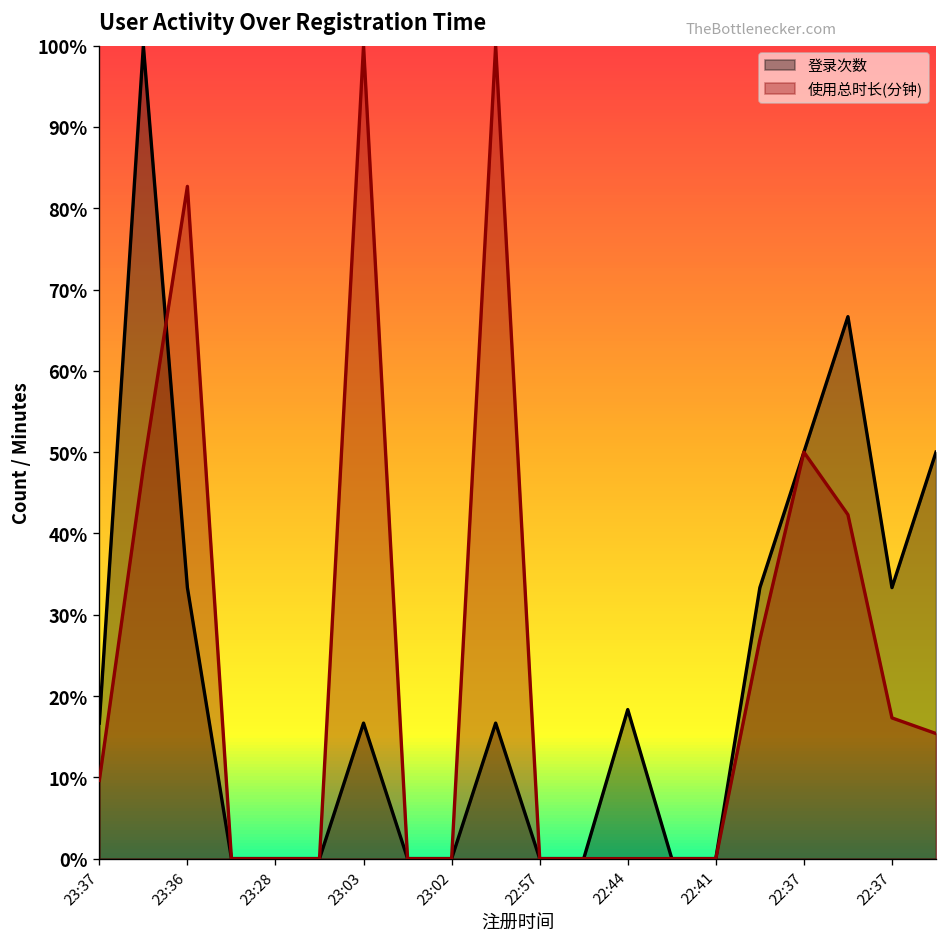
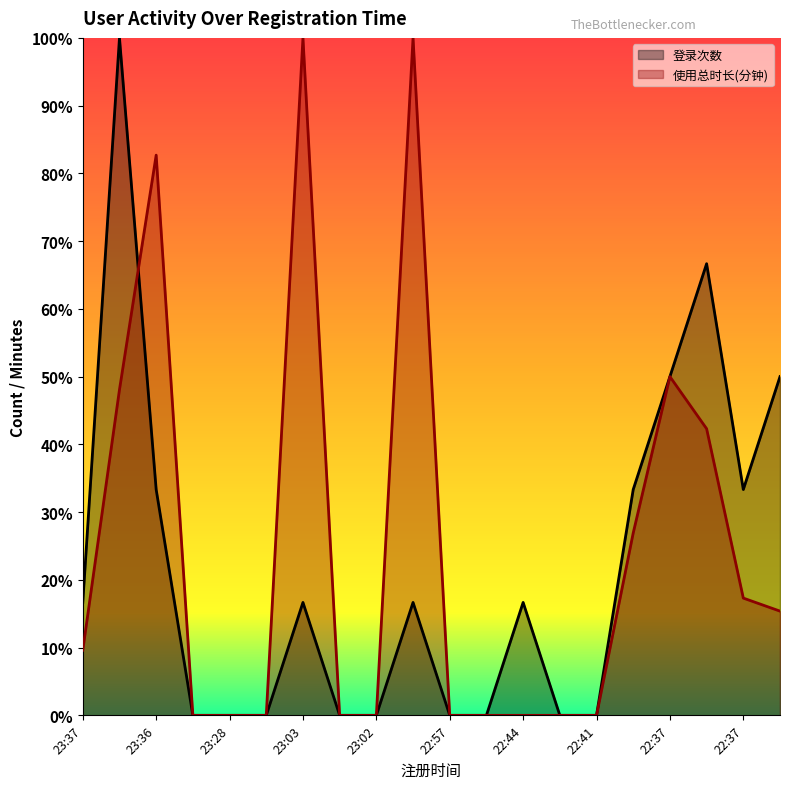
登录次数, 22:44: 18% -> 17%
